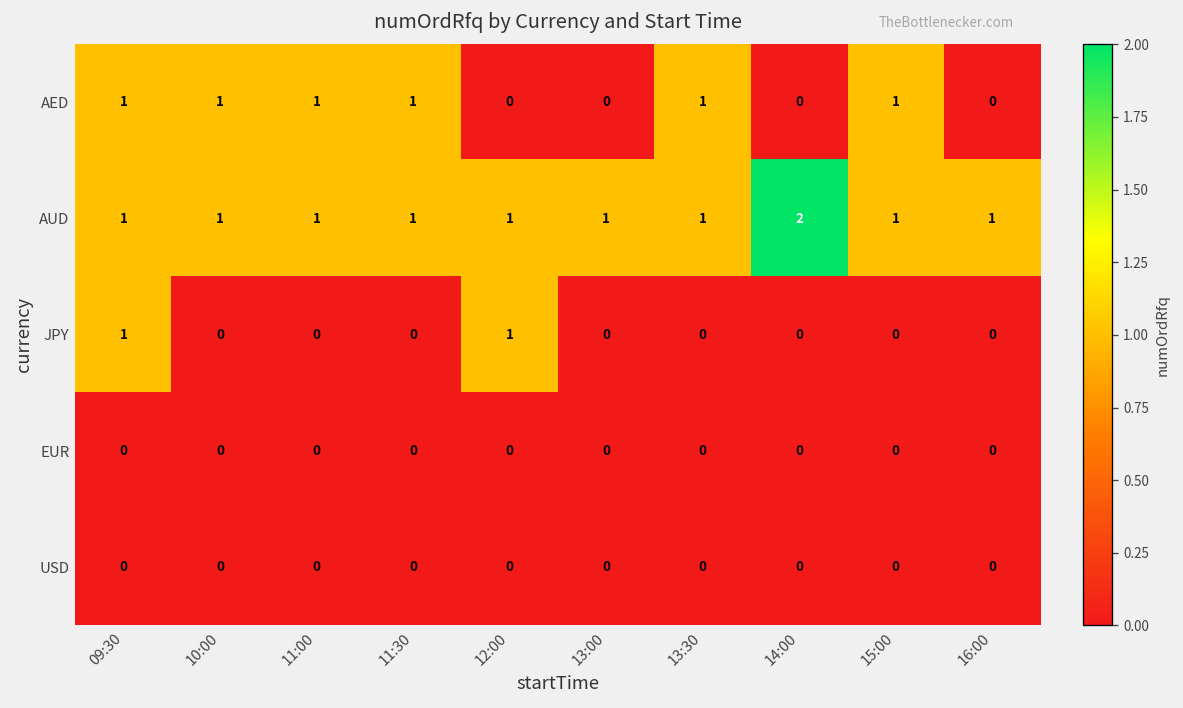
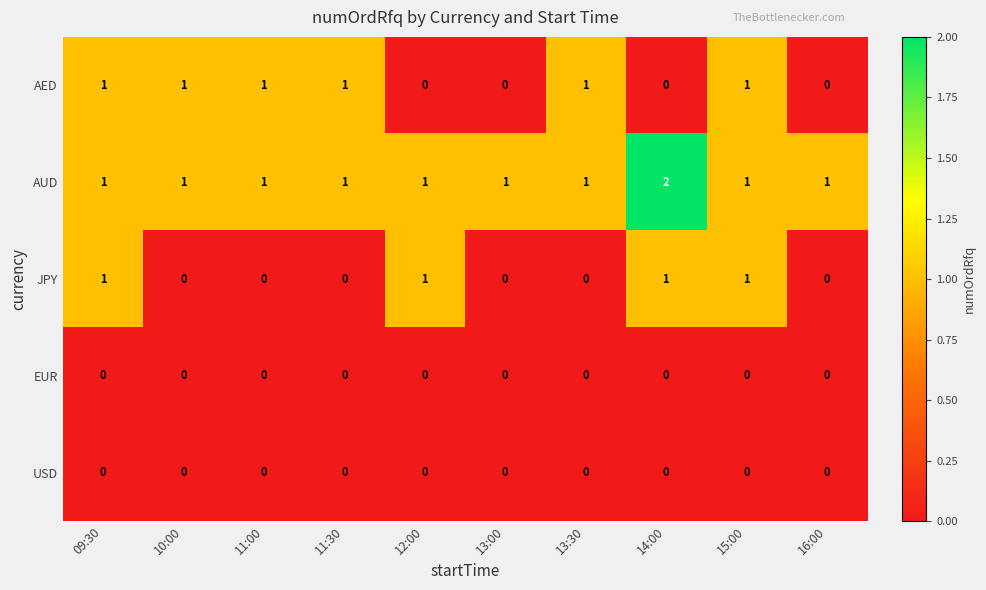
JPY, 14:00: 0 -> 1
JPY, 15:00: 0 -> 1
